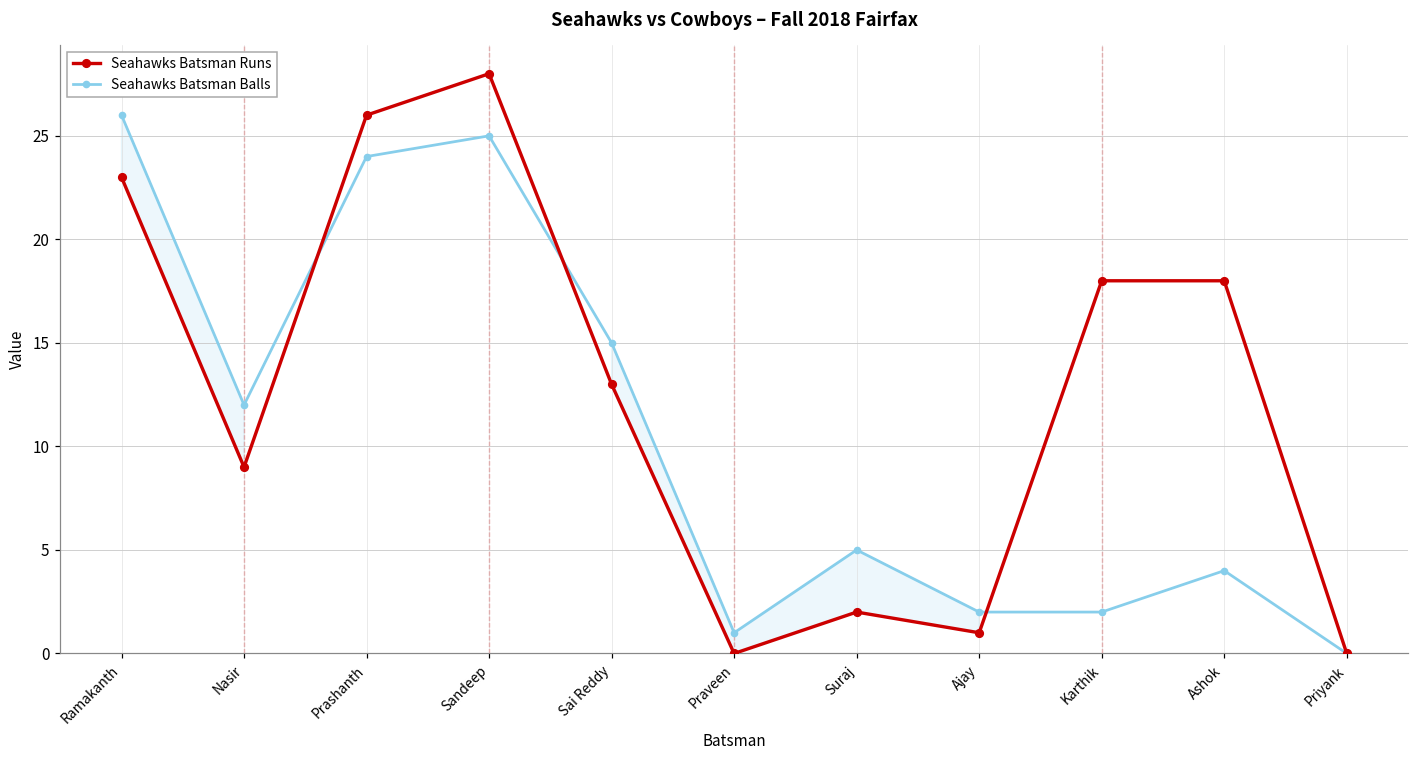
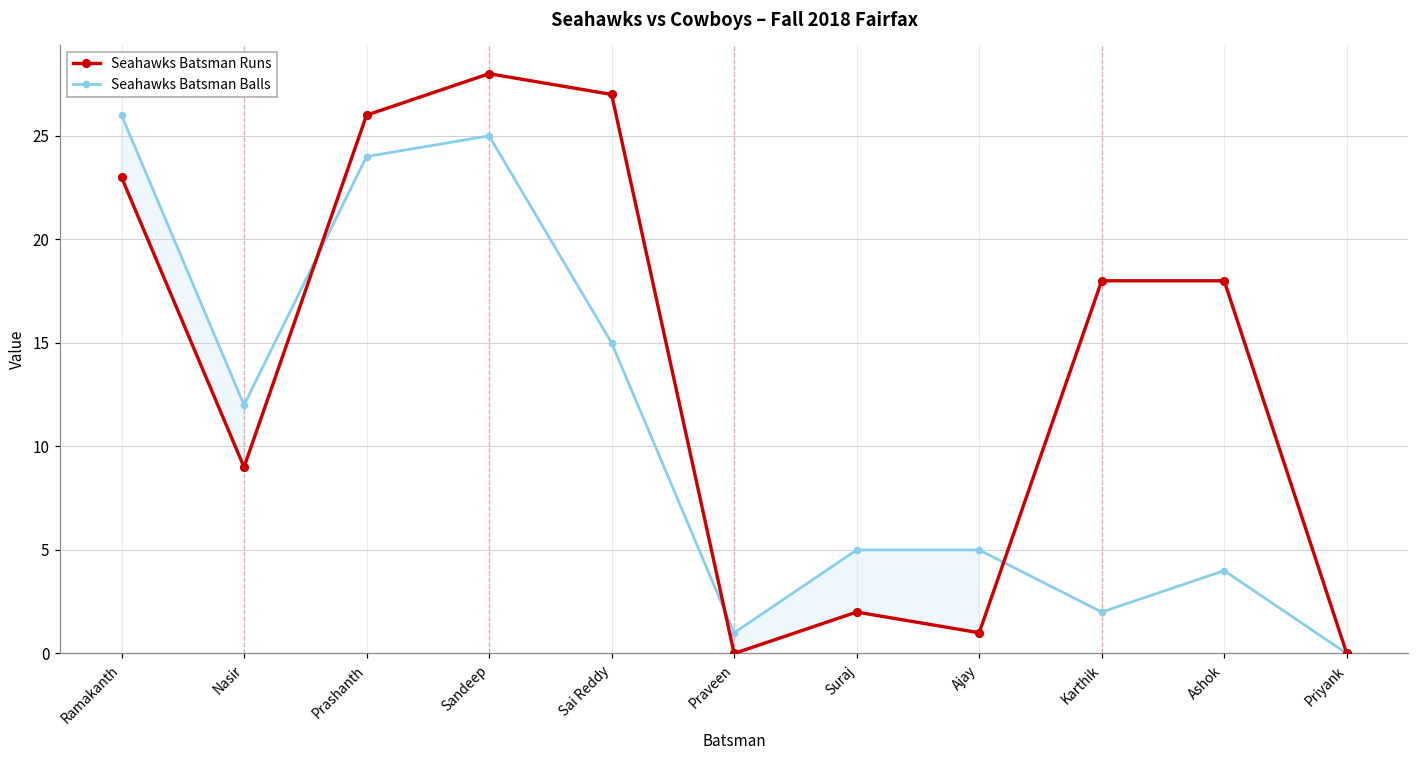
Seahawks Batsman Runs, Sai Reddy: 13 -> 27
Seahawks Batsman Balls, Ajay: 2 -> 5
